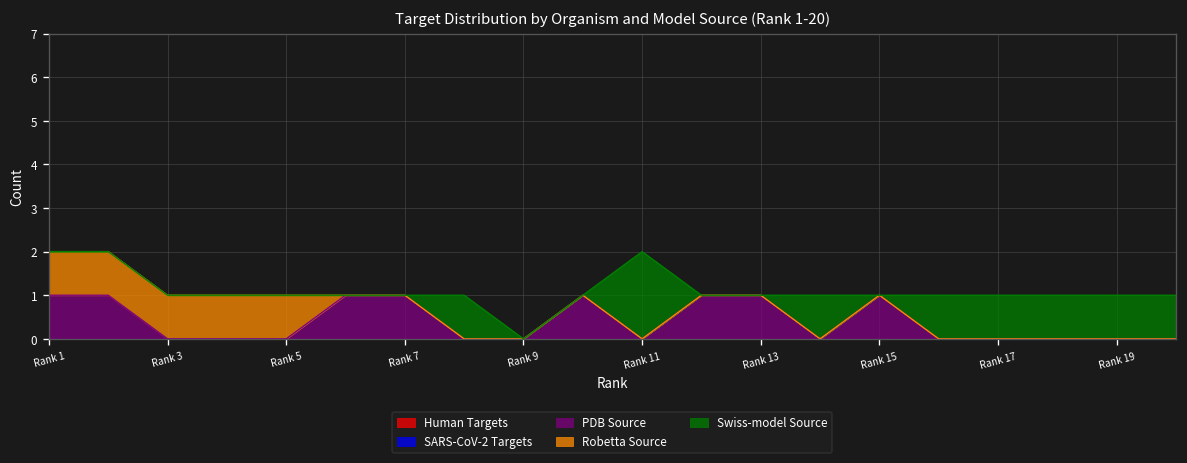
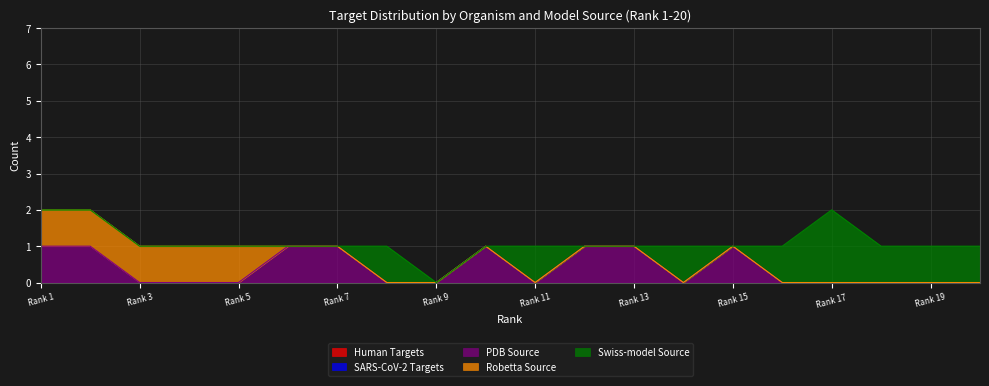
Swiss-model Source, Rank 11: 2 -> 1
Swiss-model Source, Rank 17: 1 -> 2
